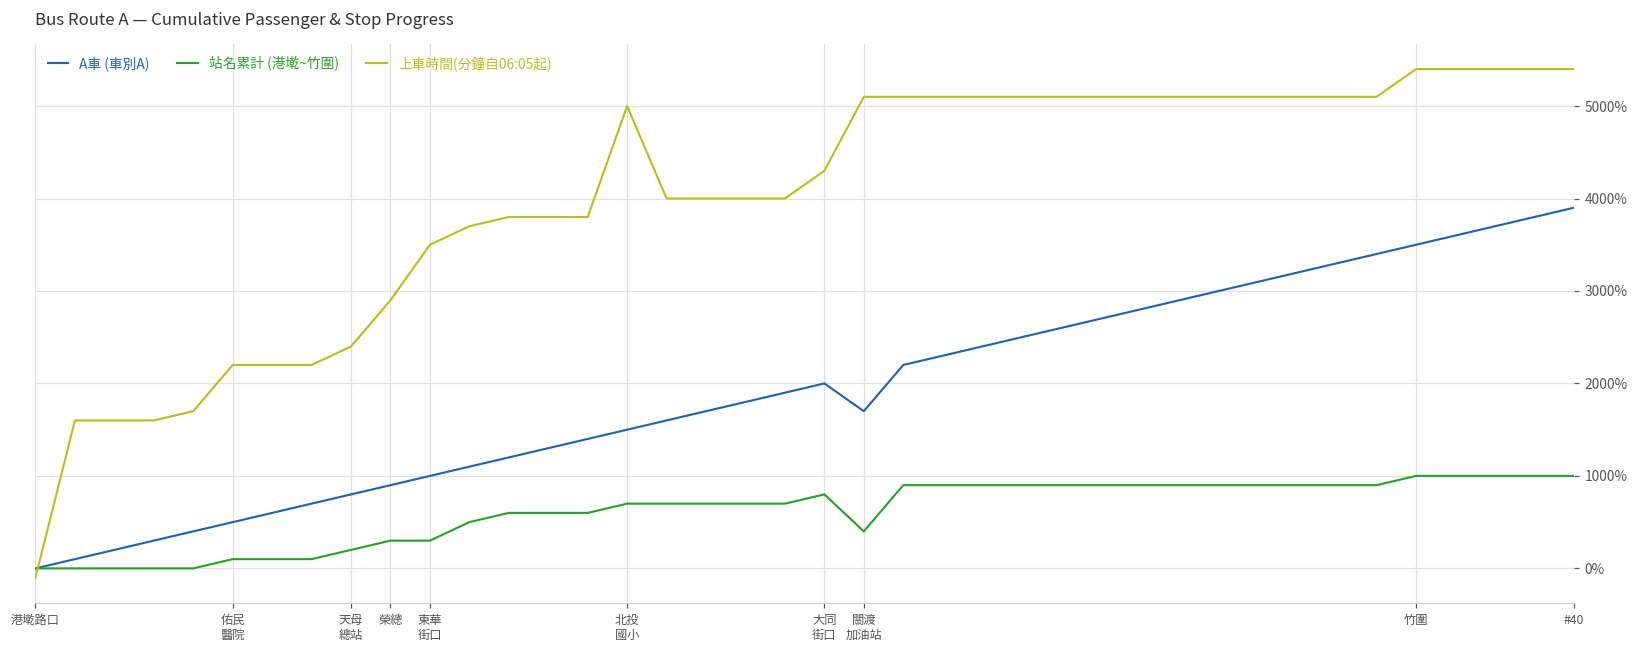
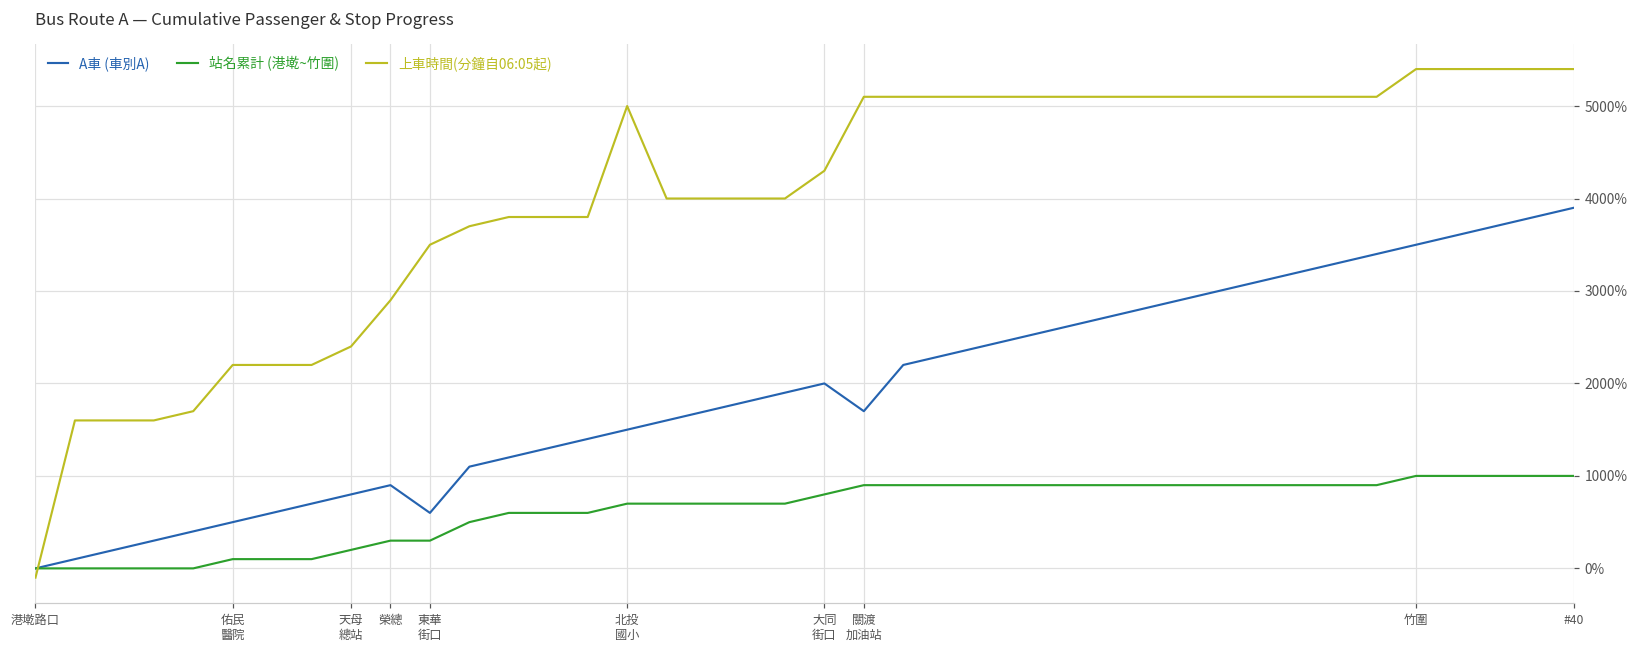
A車 (車別A), 東華 街口: 1000% -> 600%
站名累計 (港墘~竹圍), 關渡 加油站: 400% -> 900%
